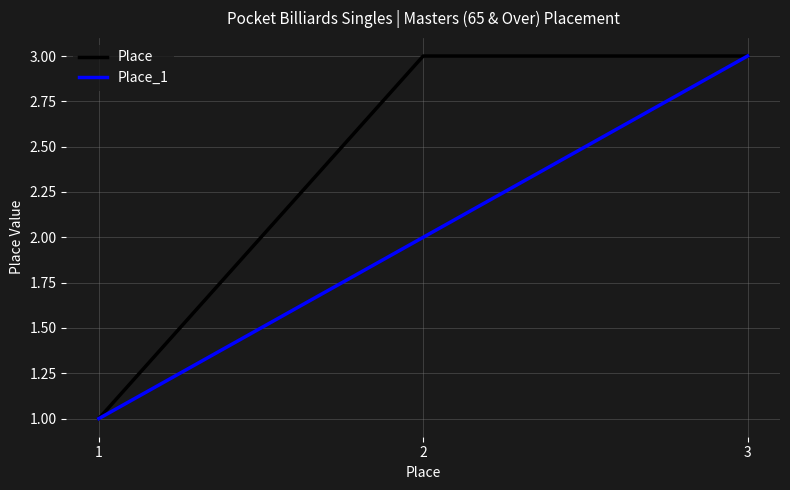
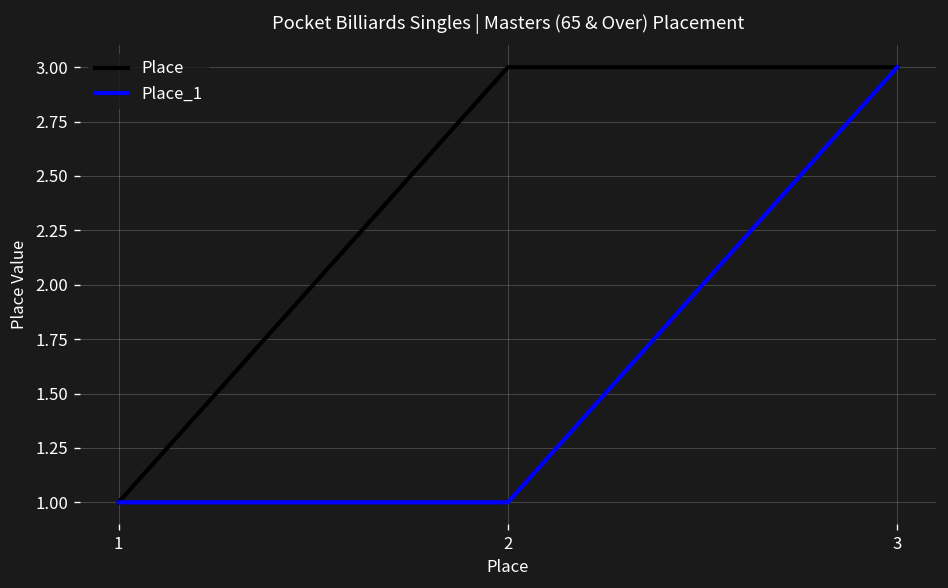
Place_1, 2: 2 -> 1
